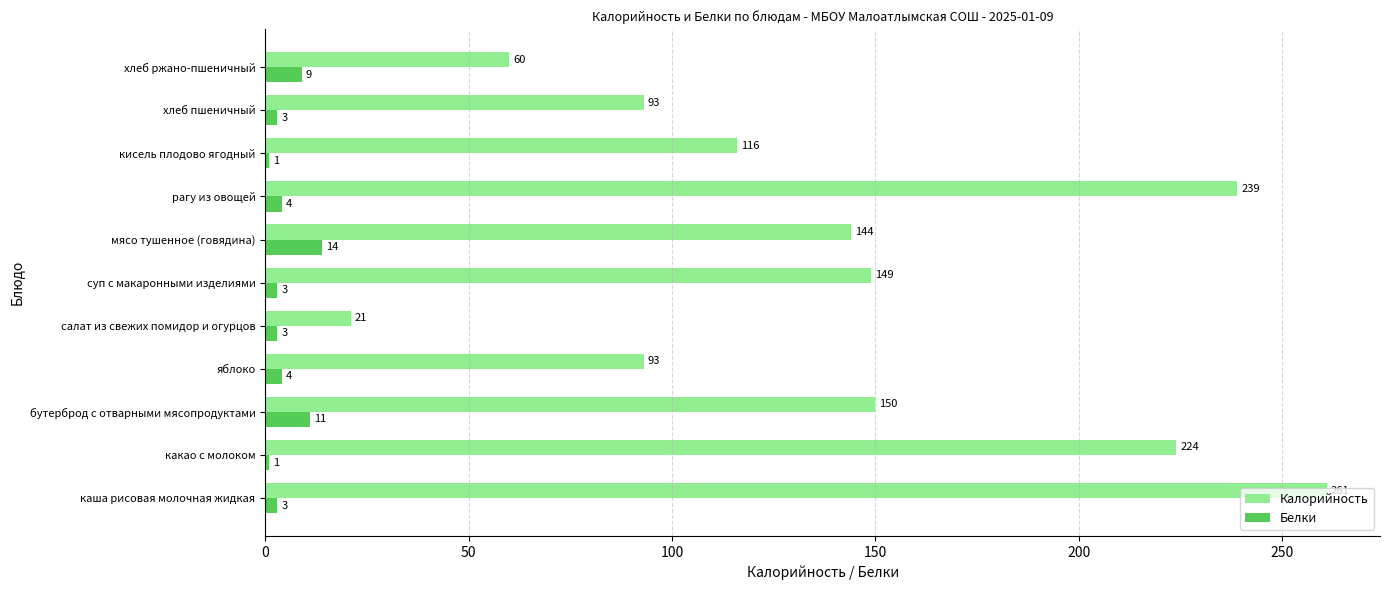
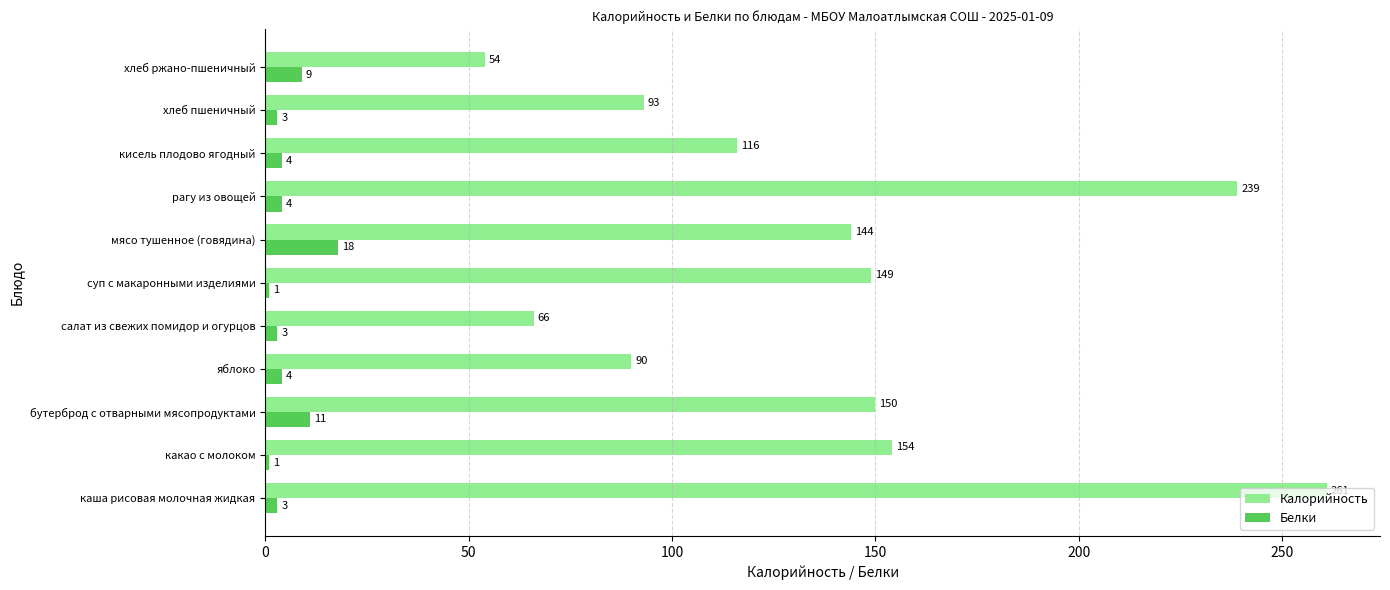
Калорийность, хлеб ржано-пшеничный: 60 -> 54
Белки, кисель плодово ягодный: 1 -> 4
Белки, мясо тушенное (говядина): 14 -> 18
Белки, суп с макаронными изделиями: 3 -> 1
Калорийность, салат из свежих помидор и огурцов: 21 -> 66
Калорийность, яблоко: 93 -> 90
Калорийность, какао с молоком: 224 -> 154
